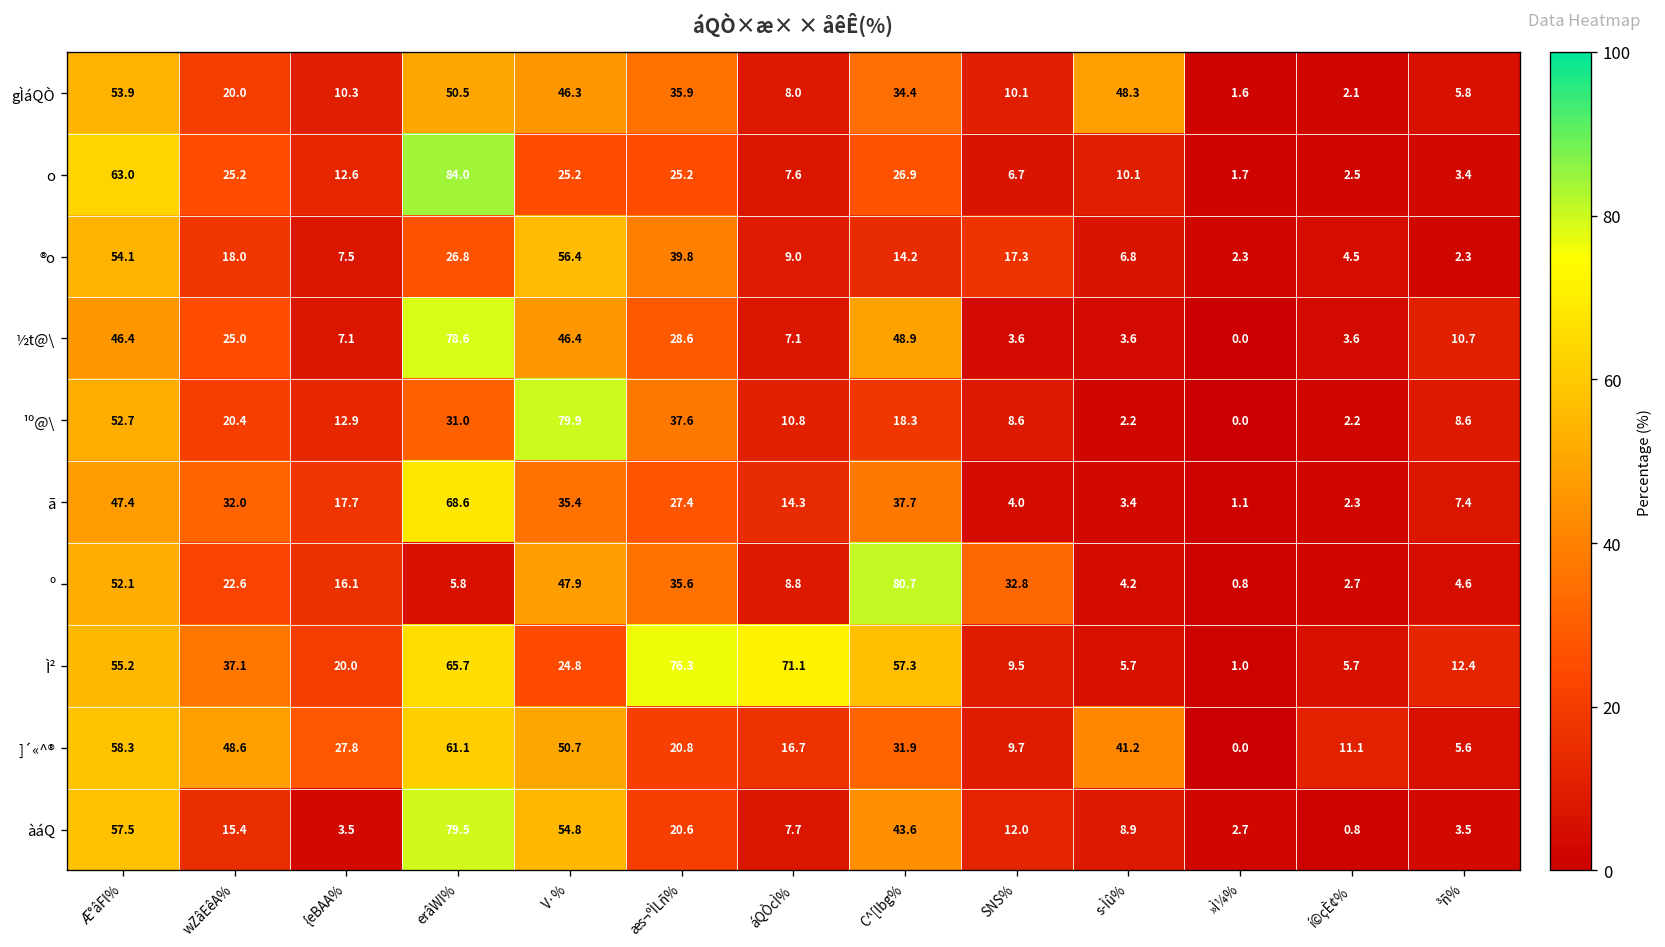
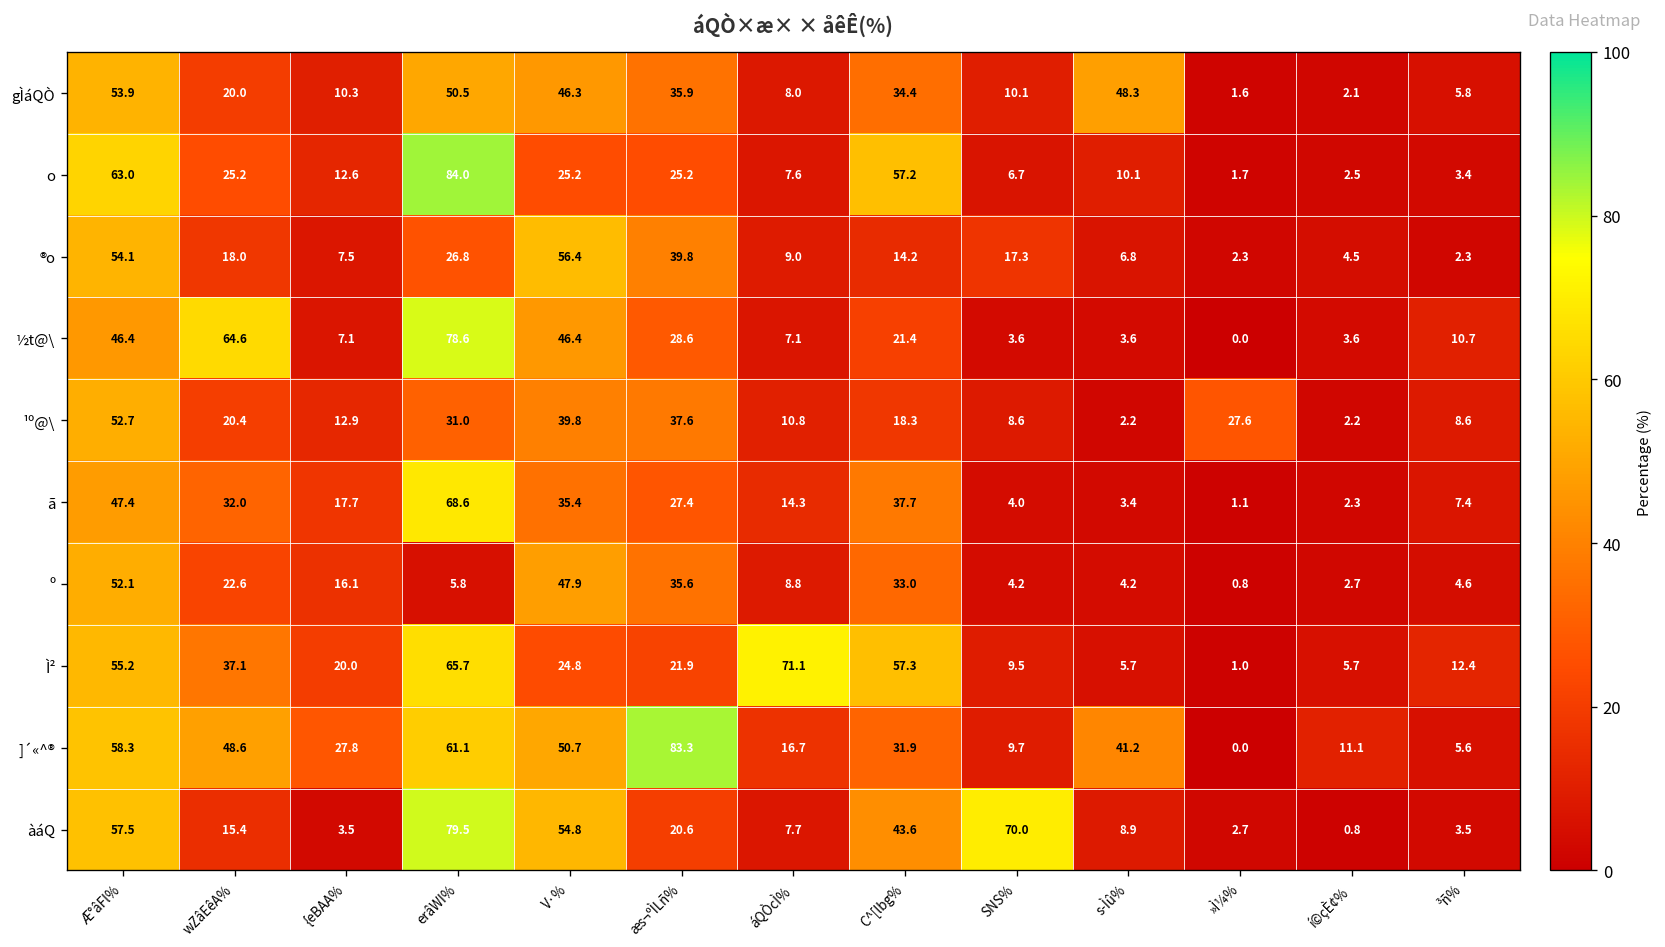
o, C^[lbg%: 26.9 -> 57.2
½t@\, wZâEêA%: 25.0 -> 64.6
½t@\, C^[lbg%: 48.9 -> 21.4
¹º@\, V·%: 79.9 -> 39.8
¹º@\, »Ì¼%: 0.0 -> 27.6
º, C^[lbg%: 80.7 -> 33.0
º, SNS%: 32.8 -> 4.2
Ì², æs¬ºÌLñ%: 76.3 -> 21.9
]´«^®, æs¬ºÌLñ%: 20.8 -> 83.3
àáQ, SNS%: 12.0 -> 70.0
